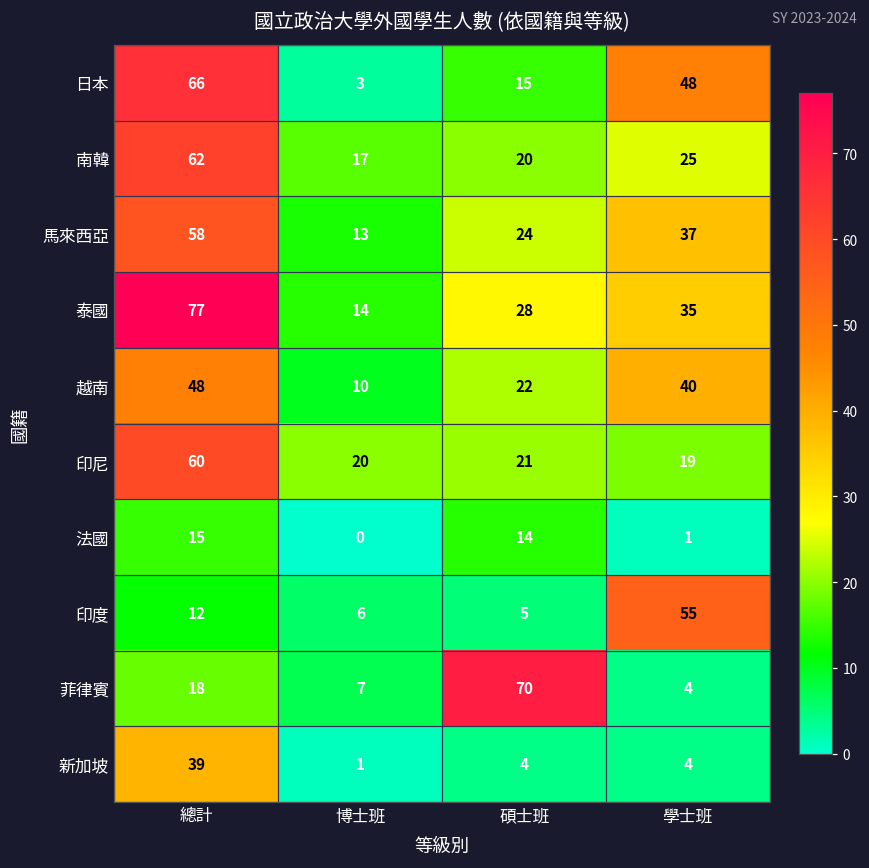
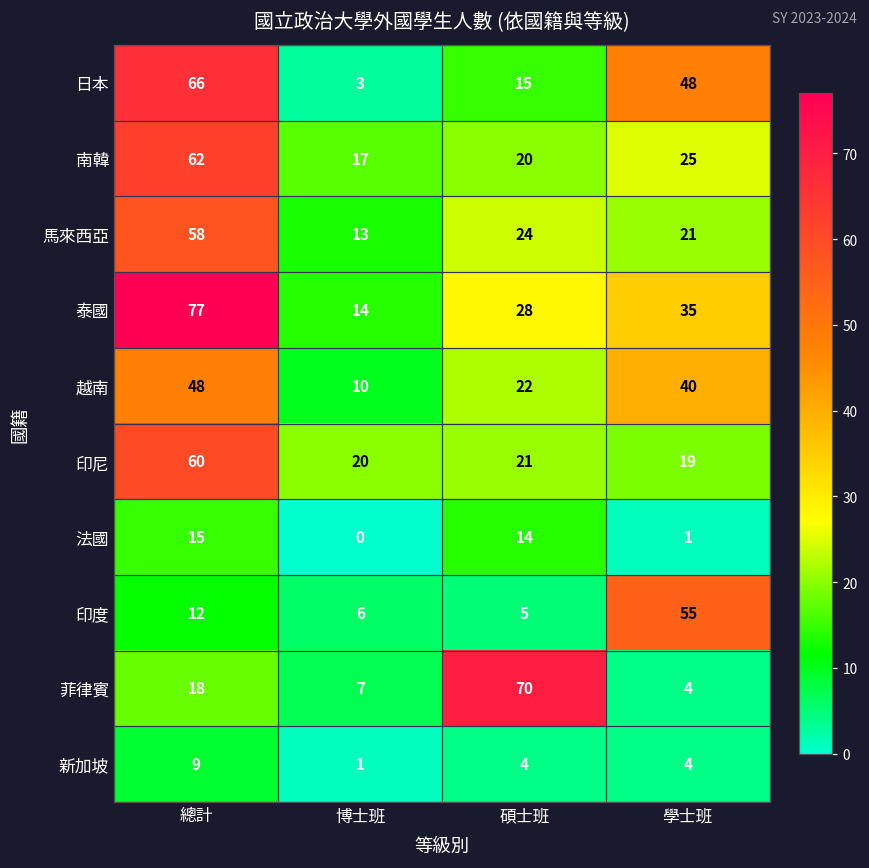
馬來西亞, 學士班: 37 -> 21
新加坡, 總計: 39 -> 9
